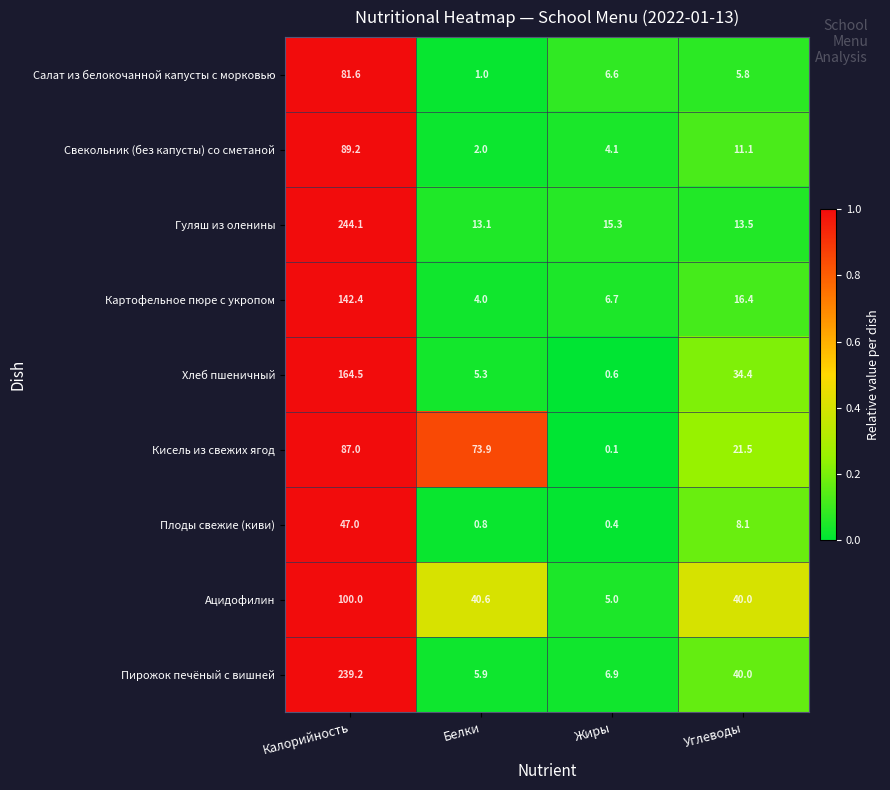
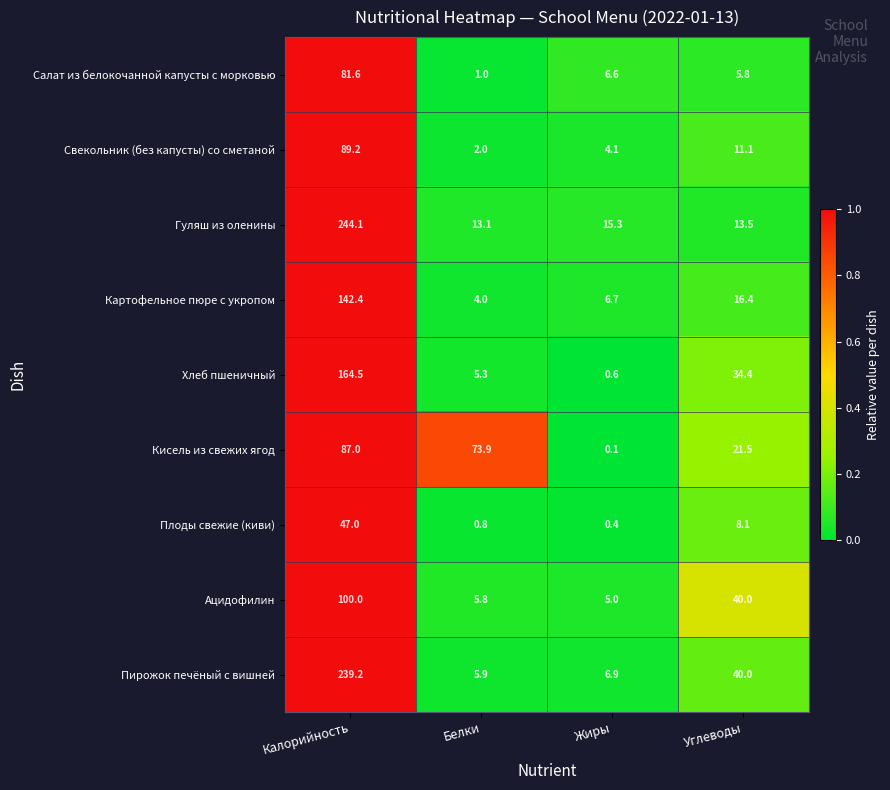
Ацидофилин, Белки: 40.6 -> 5.8
